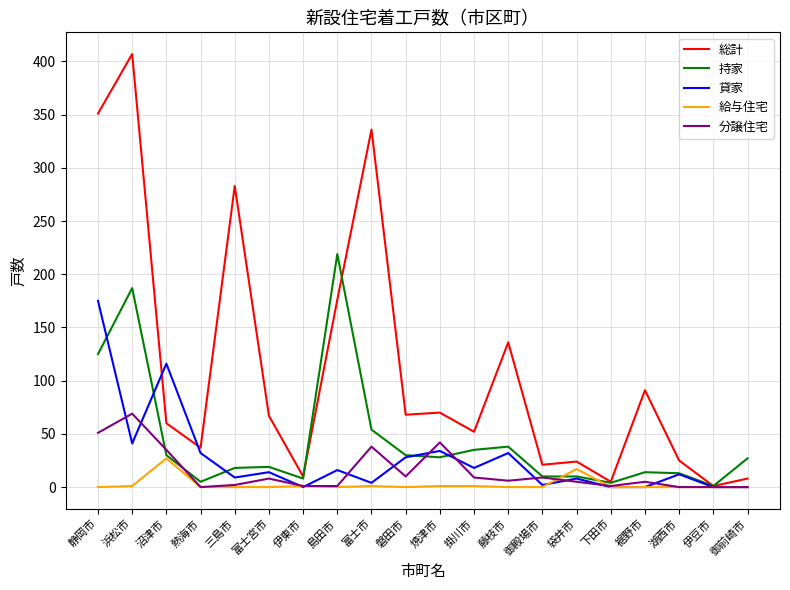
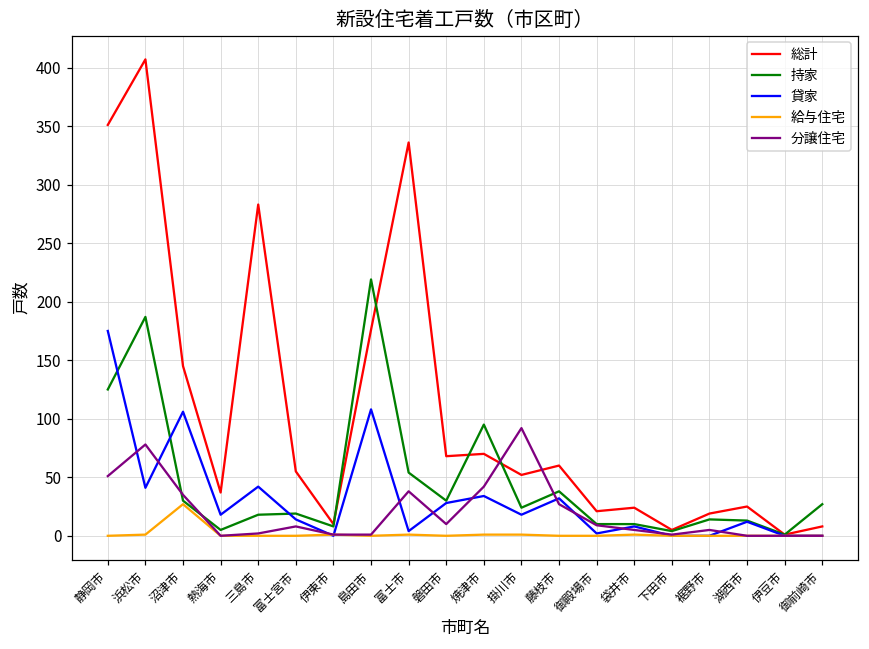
分譲住宅, 浜松市: 69 -> 78
総計, 沼津市: 60 -> 145
貸家, 沼津市: 116 -> 106
貸家, 熱海市: 32 -> 18
貸家, 三島市: 9 -> 42
総計, 富士宮市: 67 -> 55
貸家, 島田市: 16 -> 108
持家, 焼津市: 28 -> 95
持家, 掛川市: 35 -> 24
分譲住宅, 掛川市: 9 -> 92
総計, 藤枝市: 136 -> 60
分譲住宅, 藤枝市: 6 -> 27
給与住宅, 袋井市: 17 -> 1
総計, 裾野市: 91 -> 19
